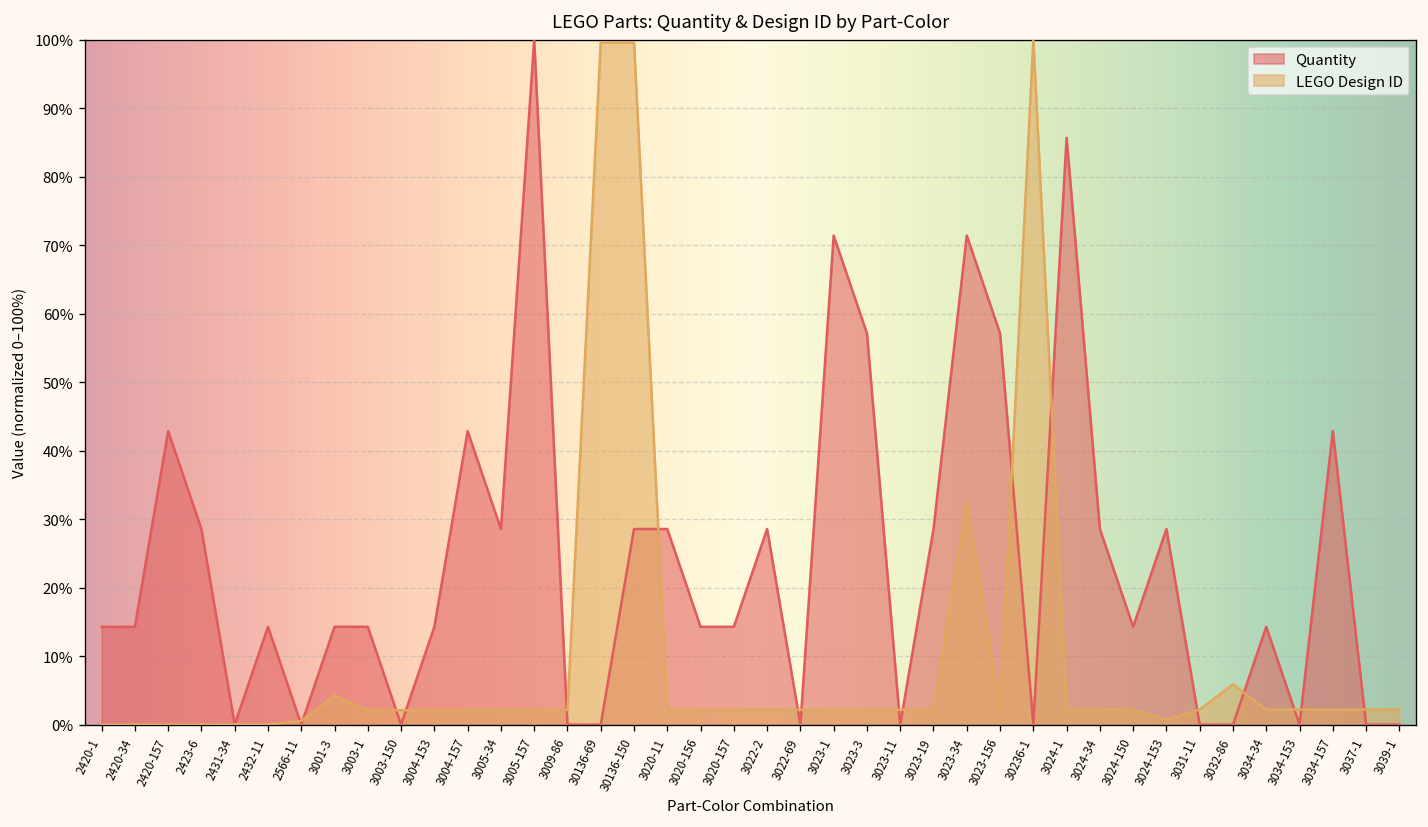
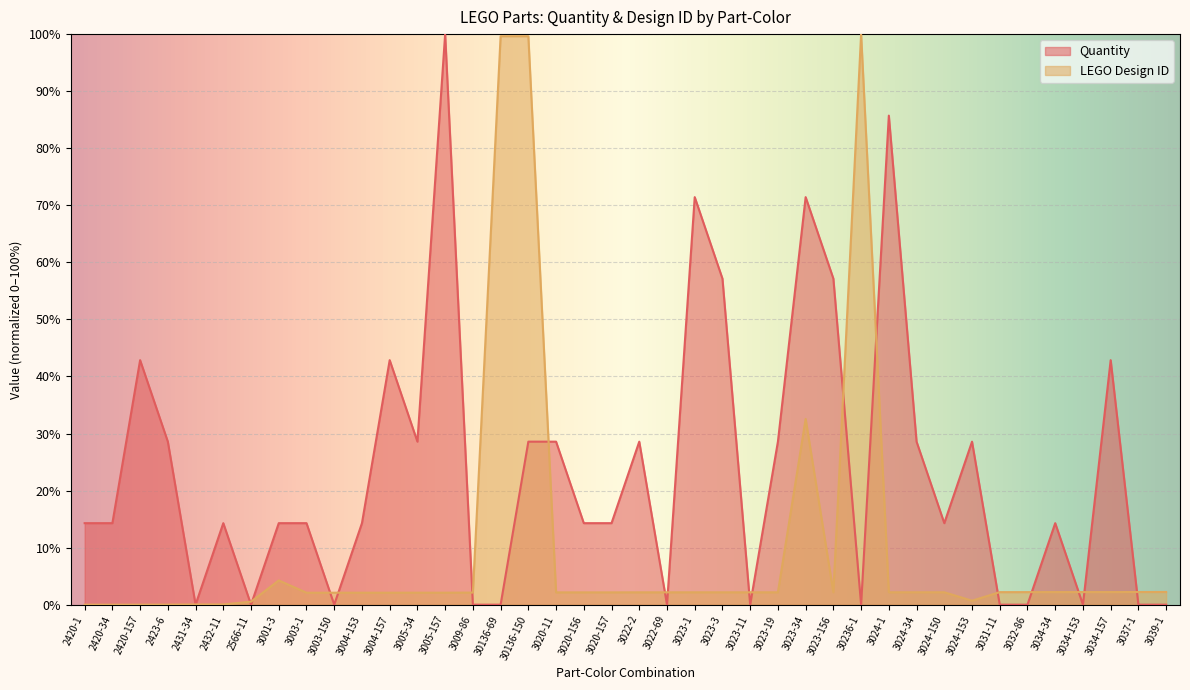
LEGO Design ID, 3032-86: 6% -> 2%
